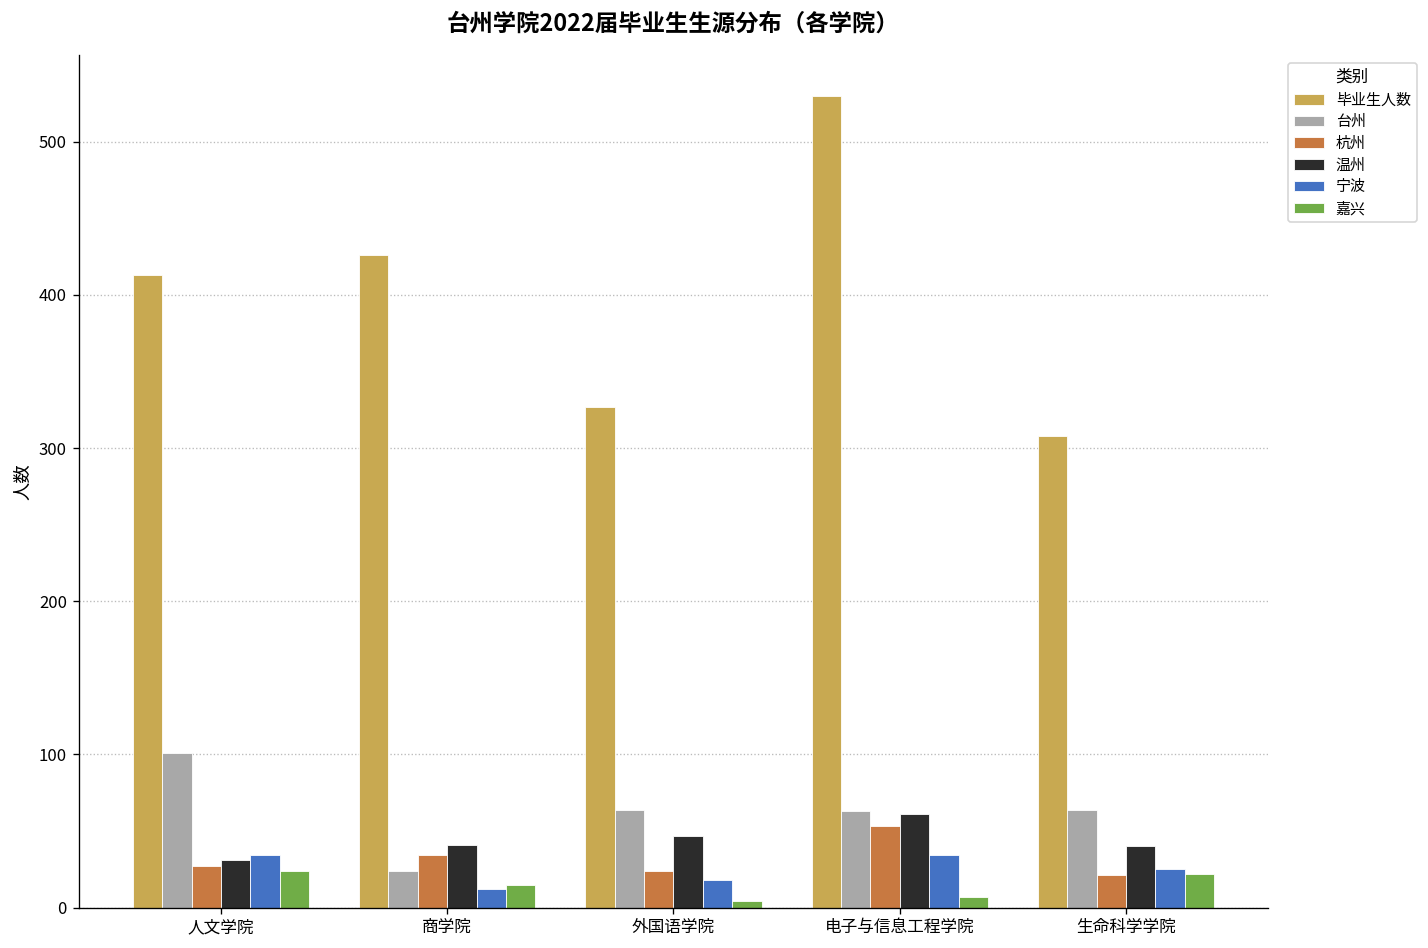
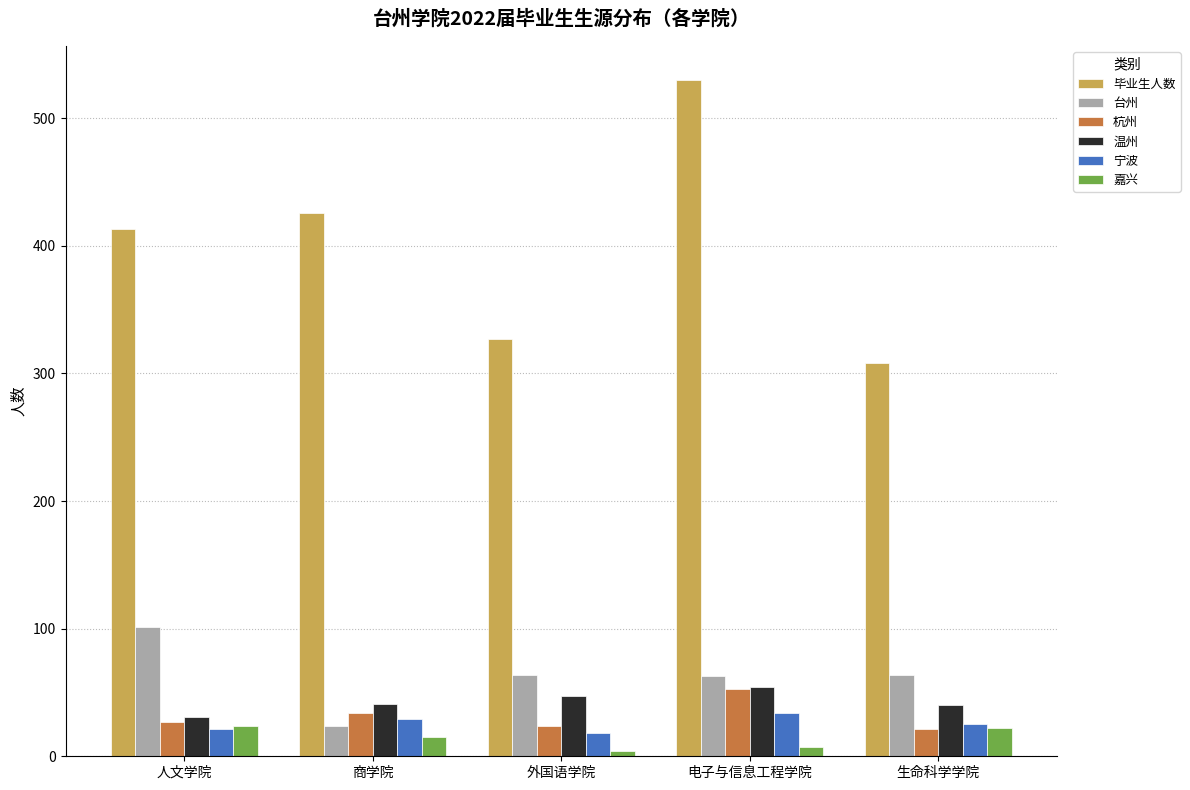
宁波, 人文学院: 34 -> 21
宁波, 商学院: 12 -> 29
温州, 电子与信息工程学院: 61 -> 54
